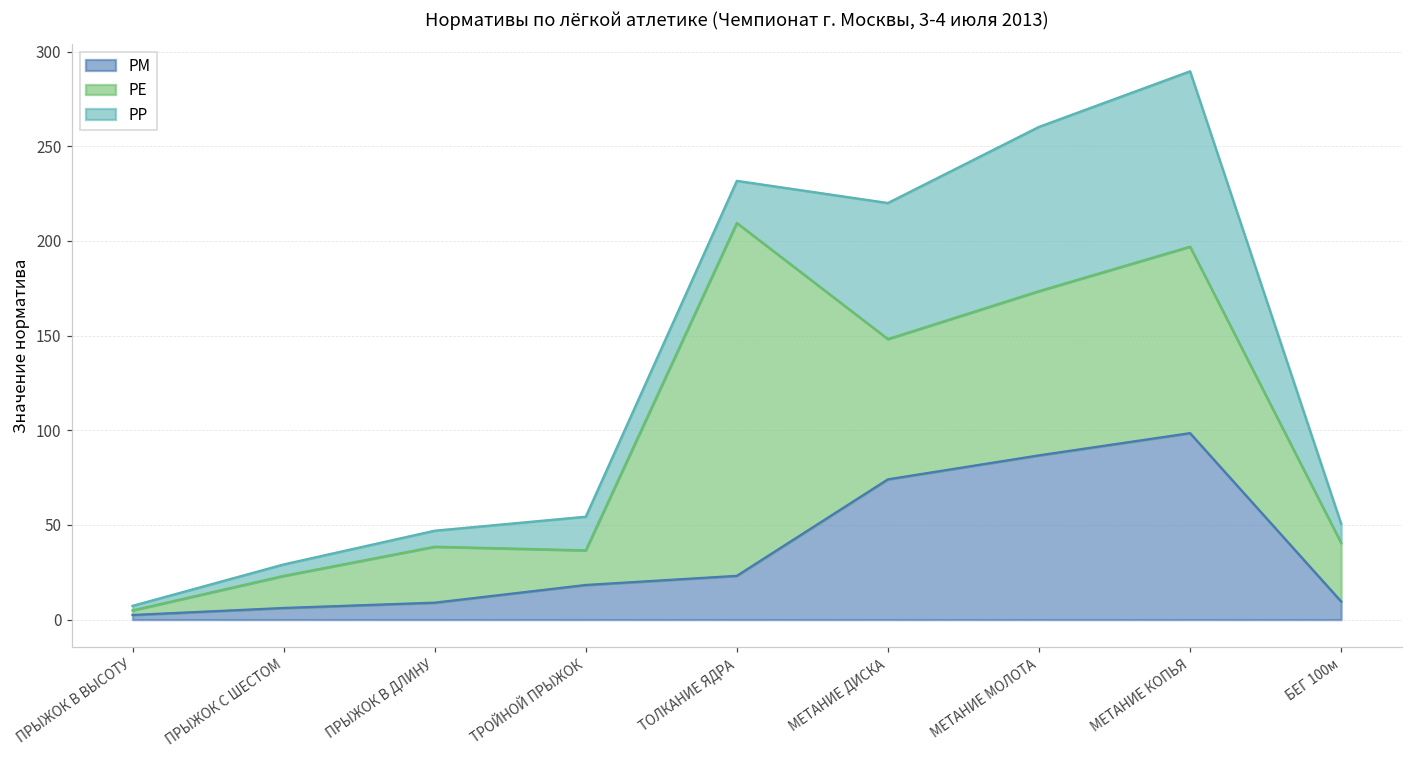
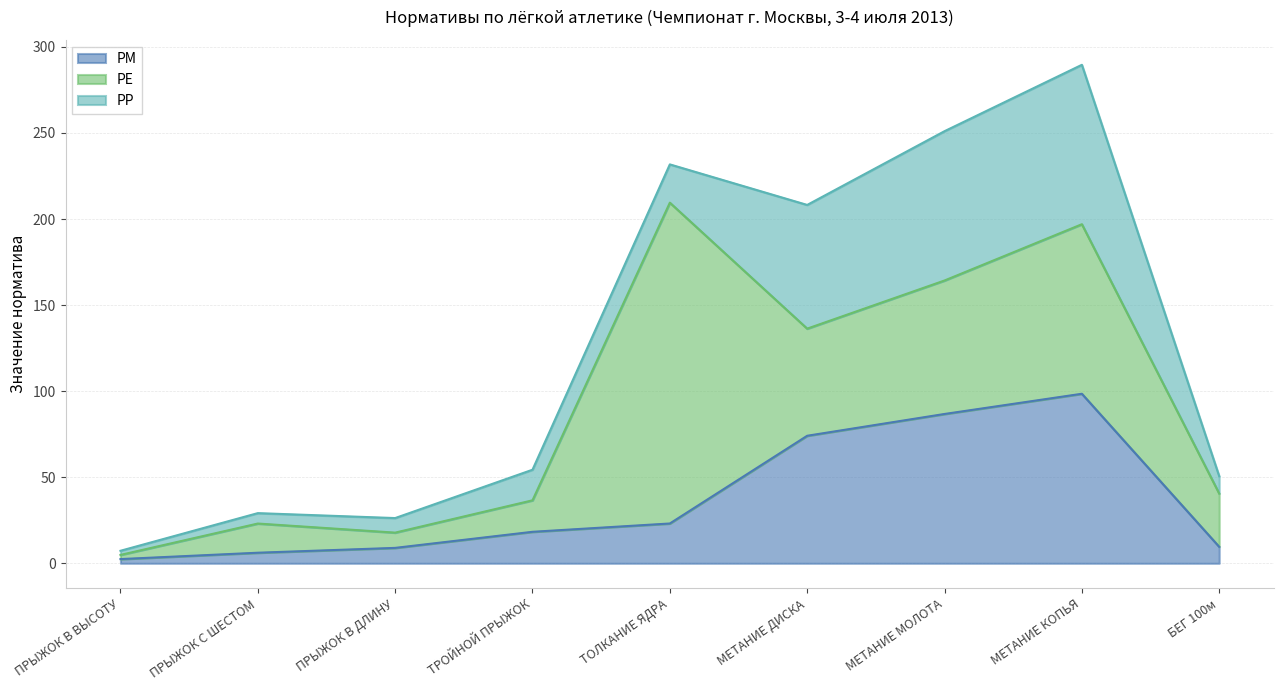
РЕ, ПРЫЖОК В ДЛИНУ: 30 -> 9
РЕ, МЕТАНИЕ ДИСКА: 74 -> 62
РЕ, МЕТАНИЕ МОЛОТА: 87 -> 78
